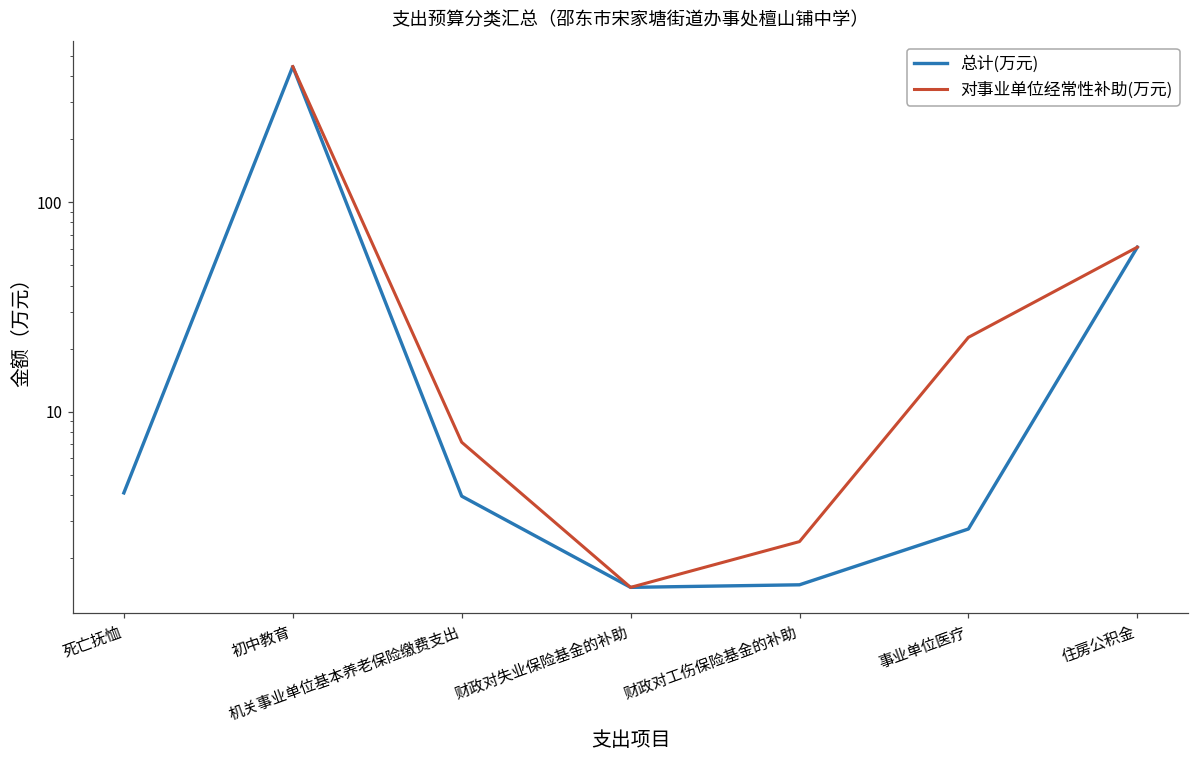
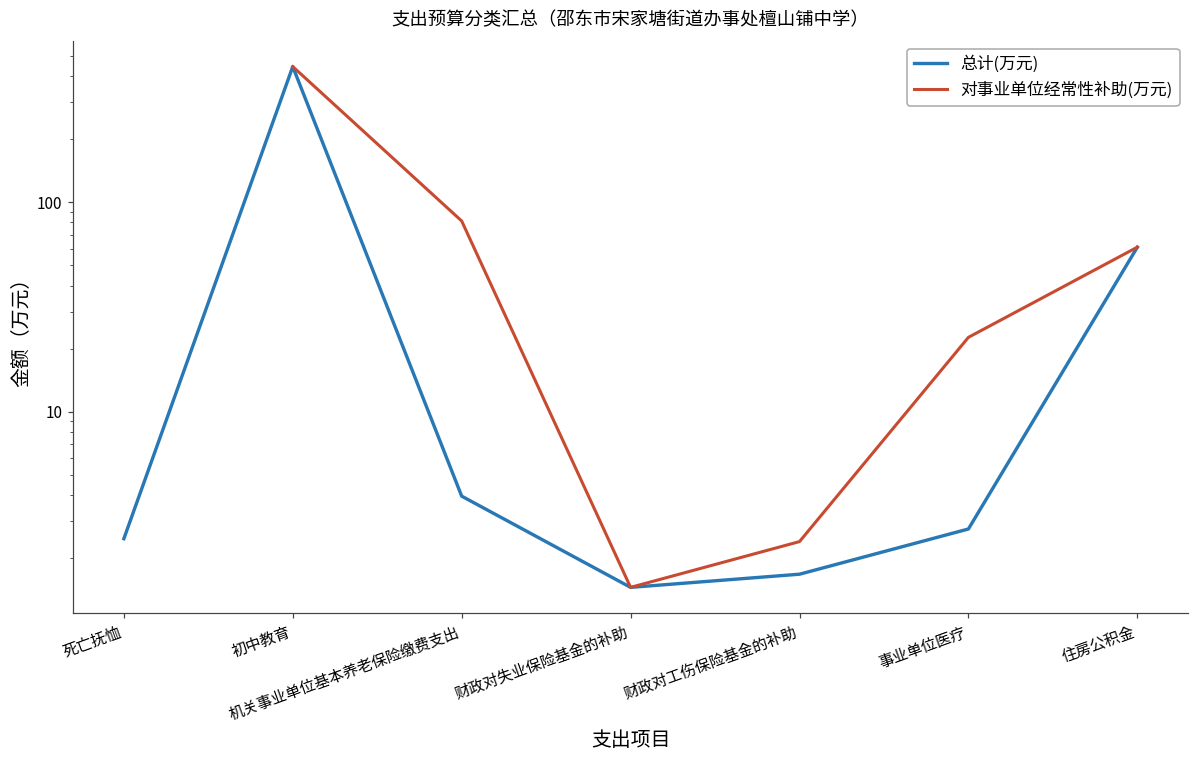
总计(万元), 死亡抚恤: 4.1 -> 2.5
对事业单位经常性补助(万元), 机关事业单位基本养老保险缴费支出: 7.2 -> 81
总计(万元), 财政对工伤保险基金的补助: 1.5 -> 1.7
